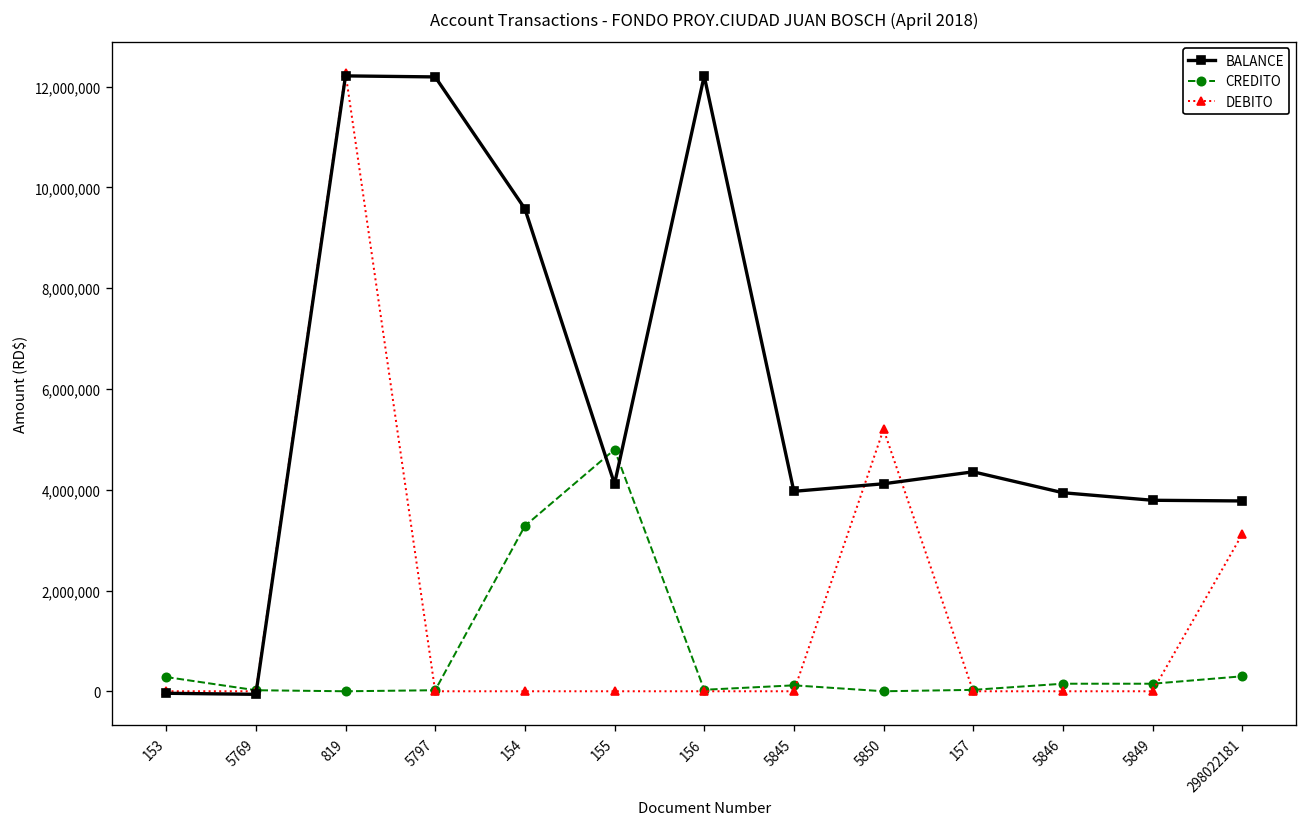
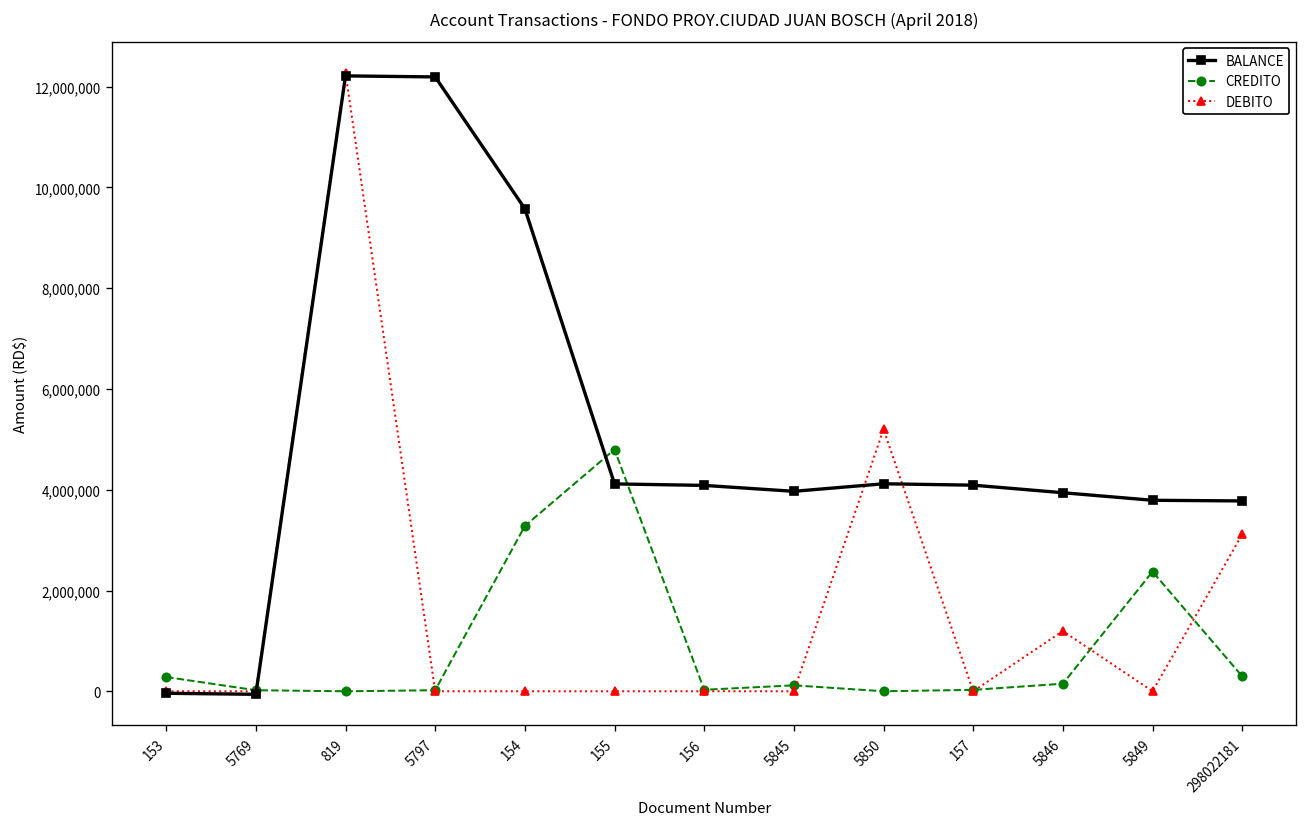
BALANCE, 156: 12,200,000 -> 4,100,000
BALANCE, 157: 4,400,000 -> 4,100,000
DEBITO, 5846: 0 -> 1,200,000
CREDITO, 5849: 100,000 -> 2,400,000
